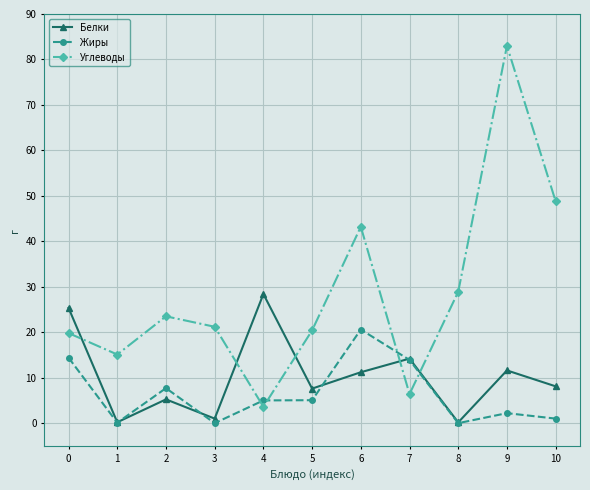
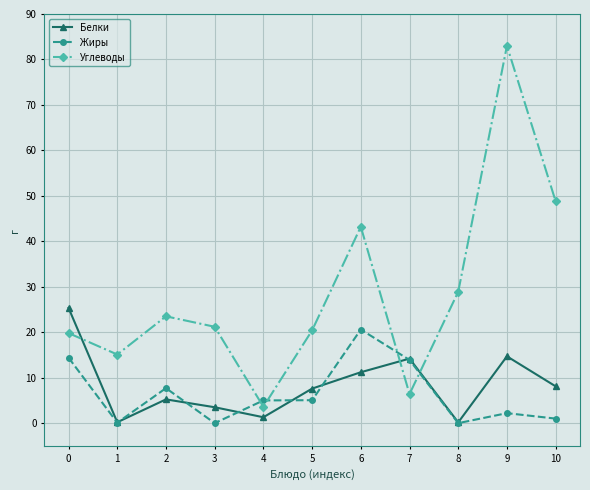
Белки, 3: 1 -> 4
Белки, 4: 28 -> 1
Белки, 9: 12 -> 15
